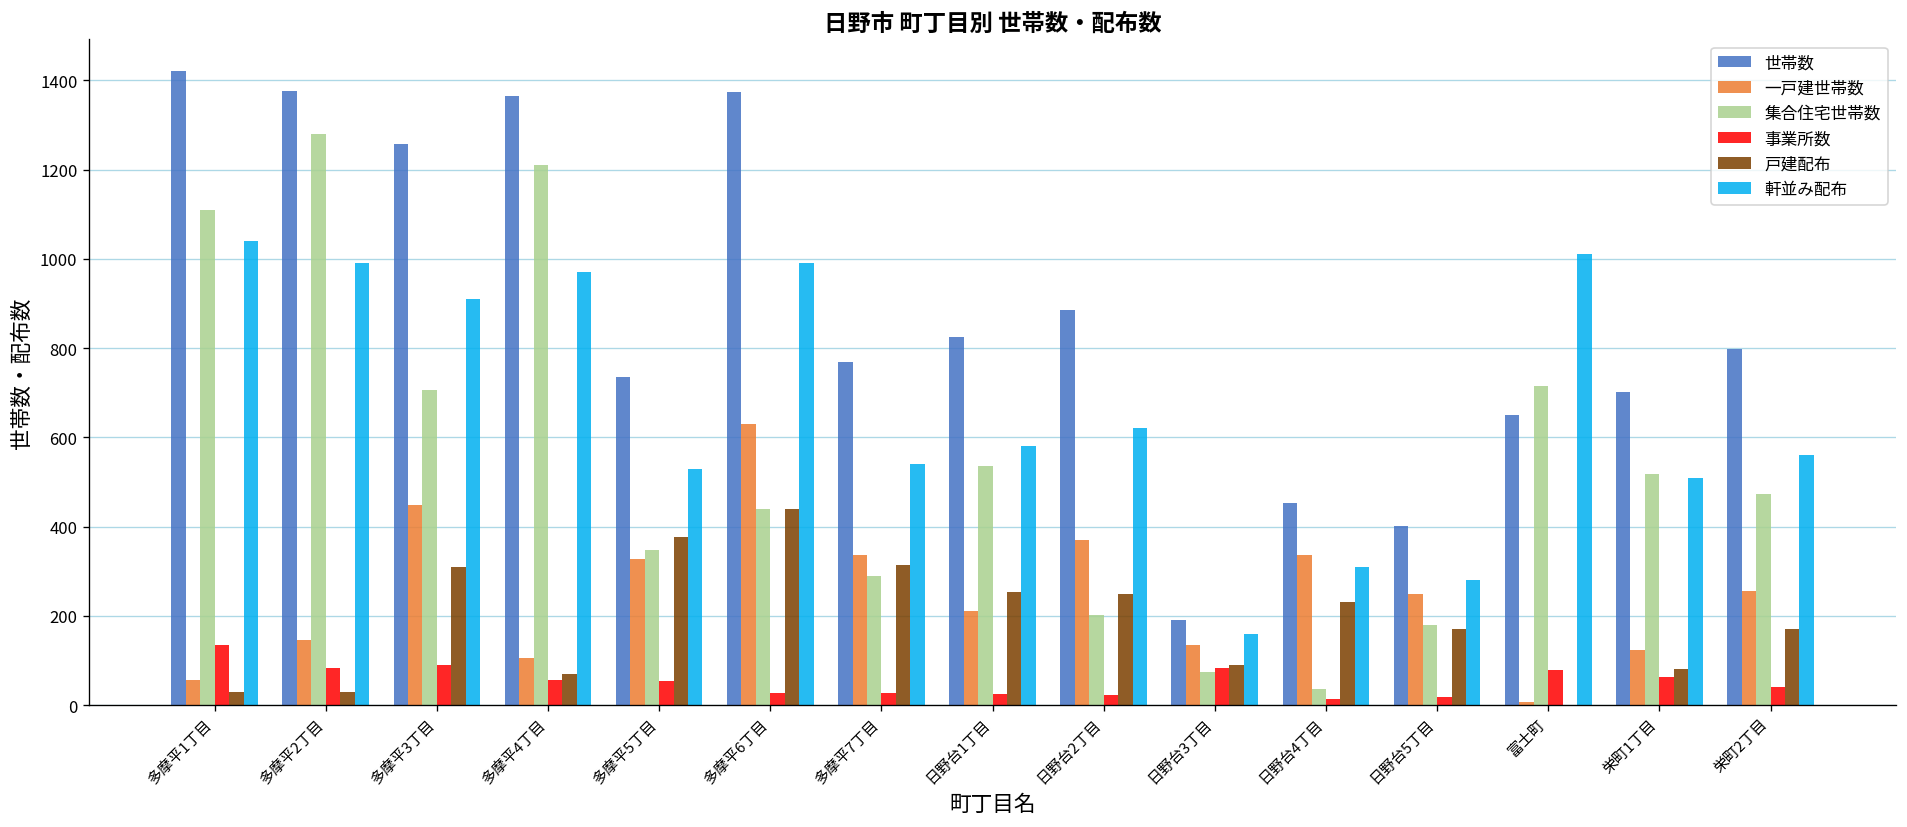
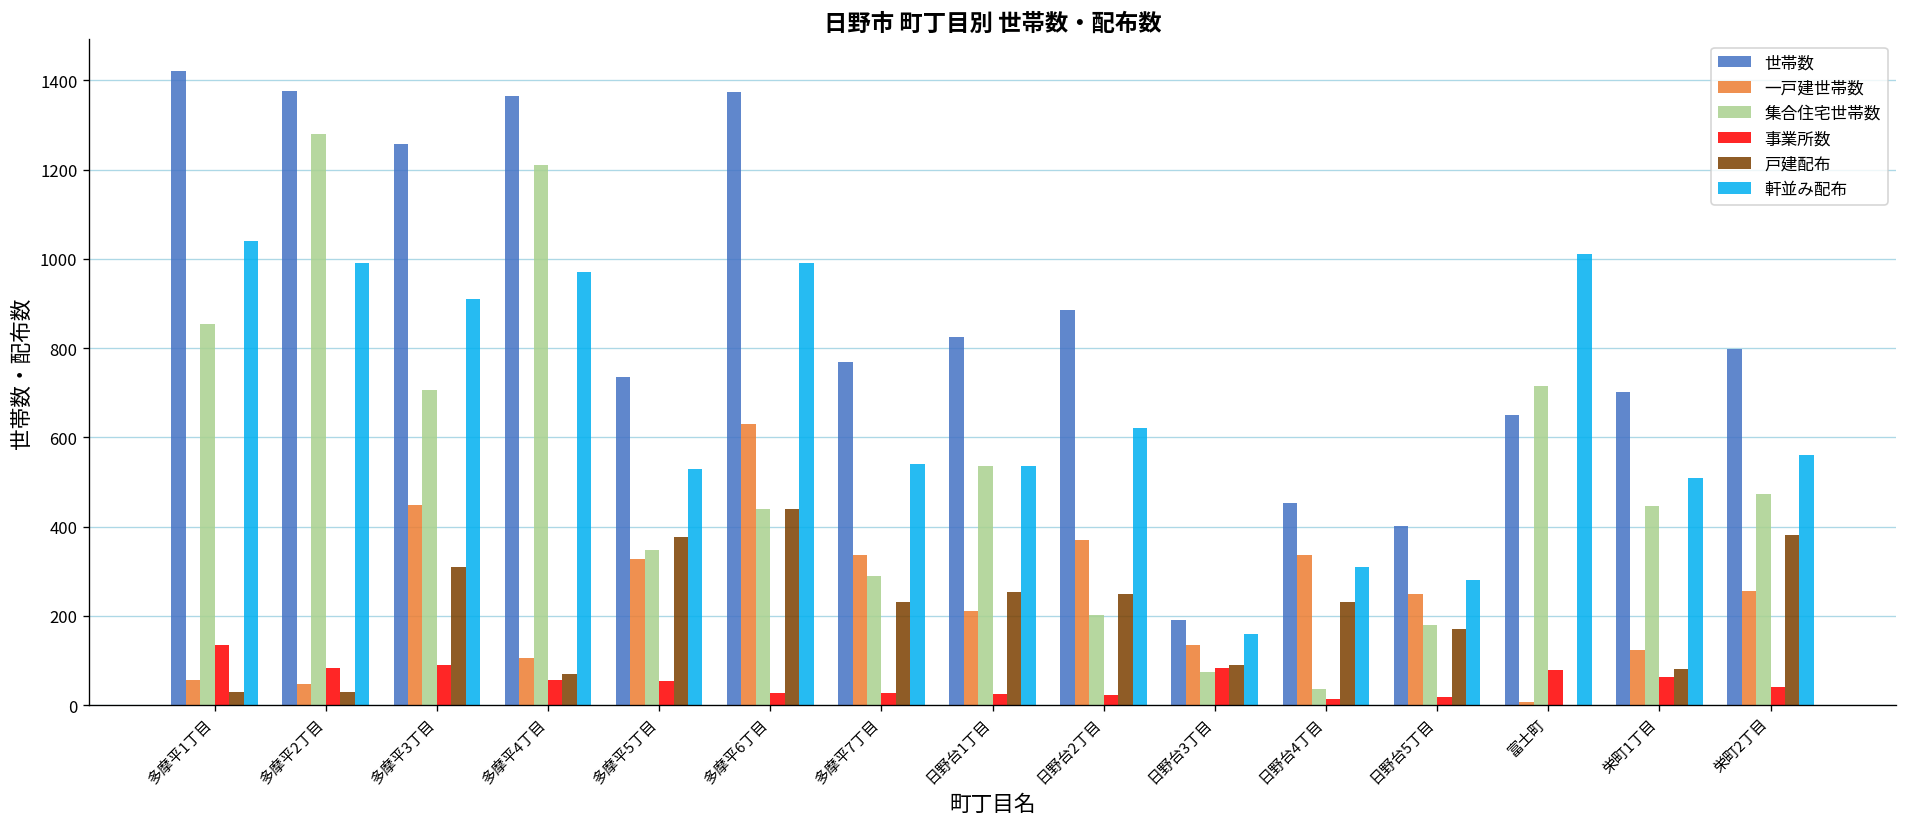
集合住宅世帯数, 多摩平1丁目: 1110 -> 850
一戸建世帯数, 多摩平2丁目: 150 -> 50
戸建配布, 多摩平7丁目: 310 -> 230
軒並み配布, 日野台1丁目: 580 -> 540
集合住宅世帯数, 栄町1丁目: 520 -> 450
戸建配布, 栄町2丁目: 170 -> 380
